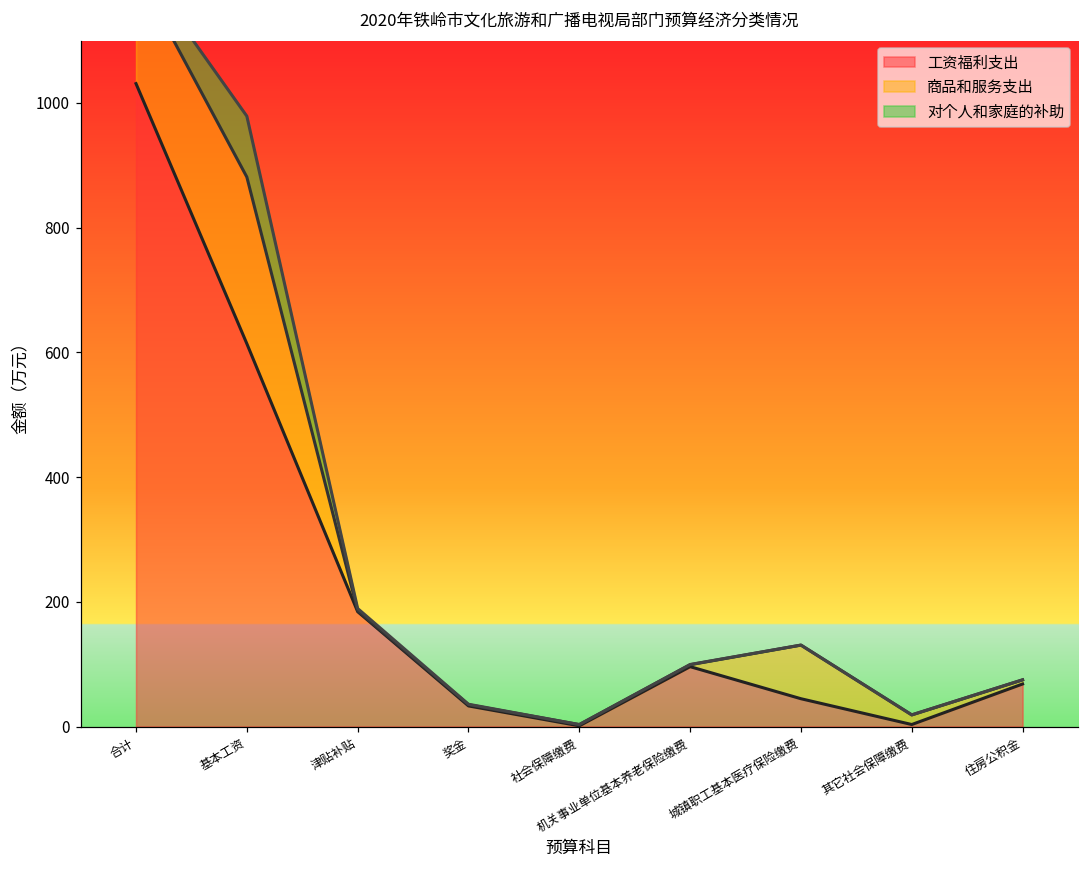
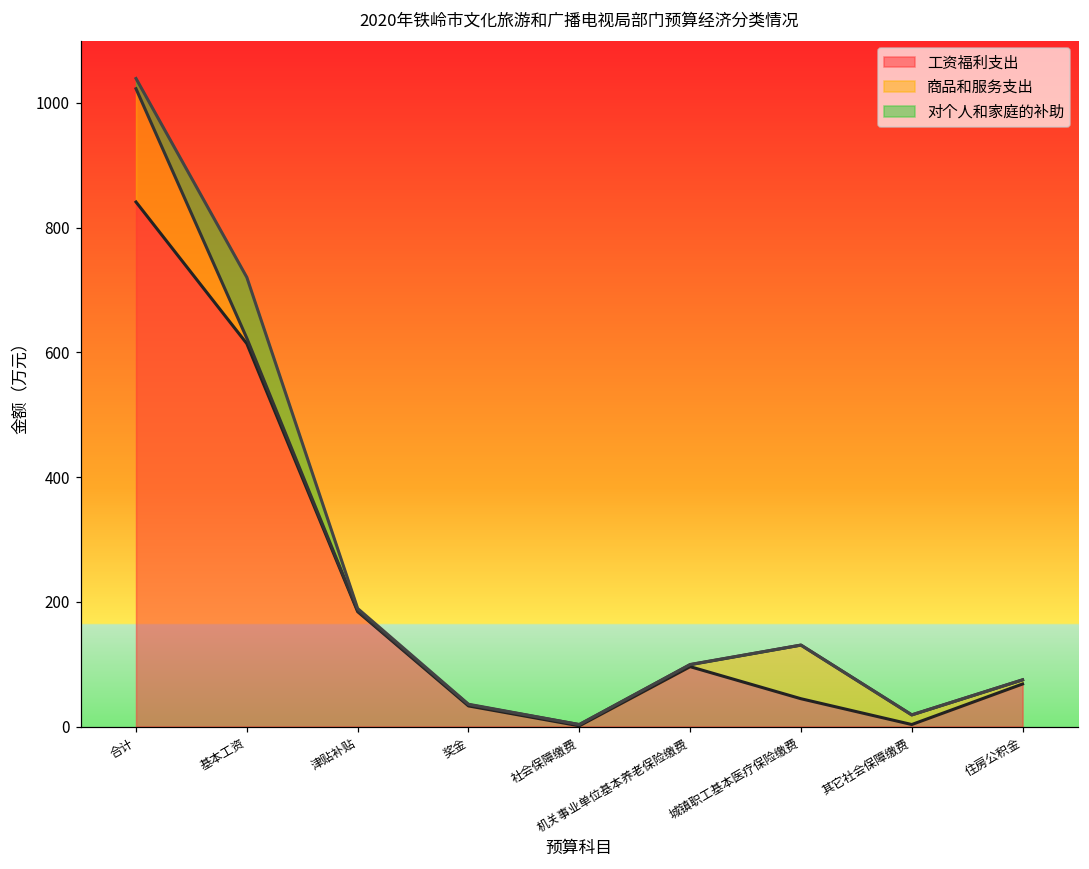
工资福利支出, 合计: 1030 -> 840
商品和服务支出, 基本工资: 270 -> 10
